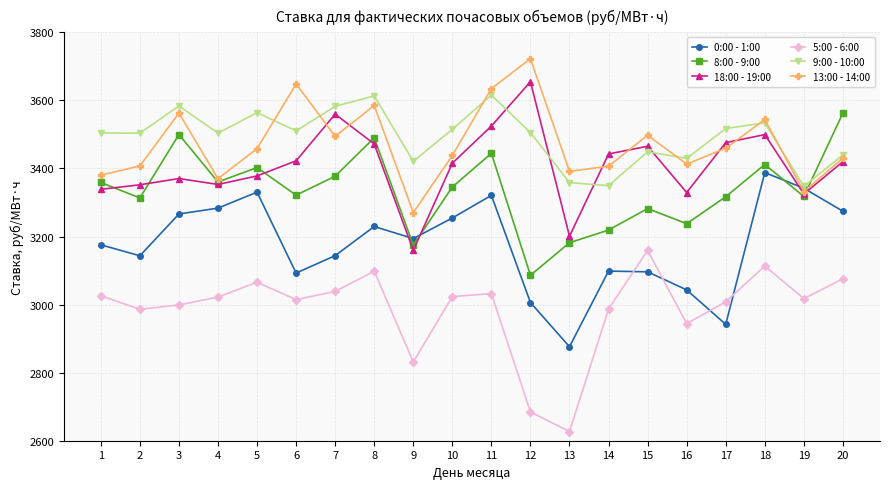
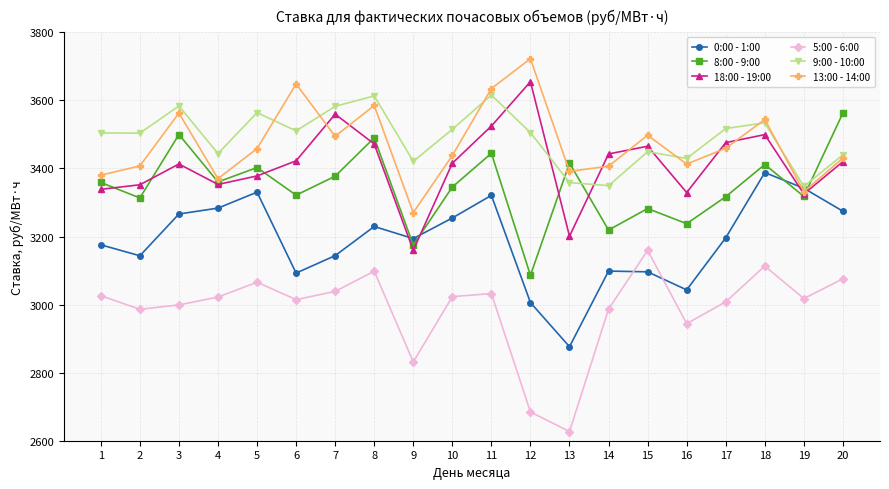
18:00 - 19:00, 3: 3370 -> 3410
9:00 - 10:00, 4: 3500 -> 3440
8:00 - 9:00, 13: 3180 -> 3420
0:00 - 1:00, 17: 2940 -> 3200
